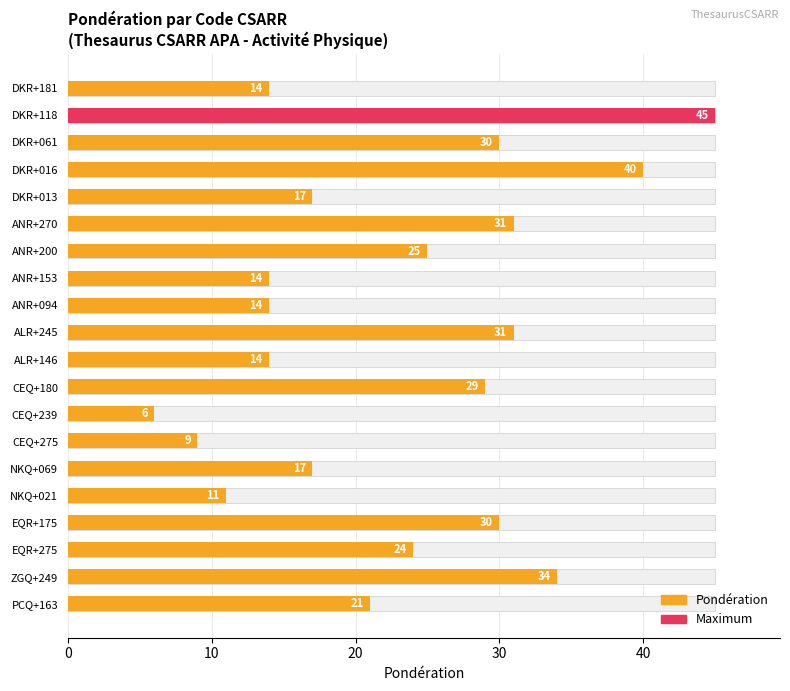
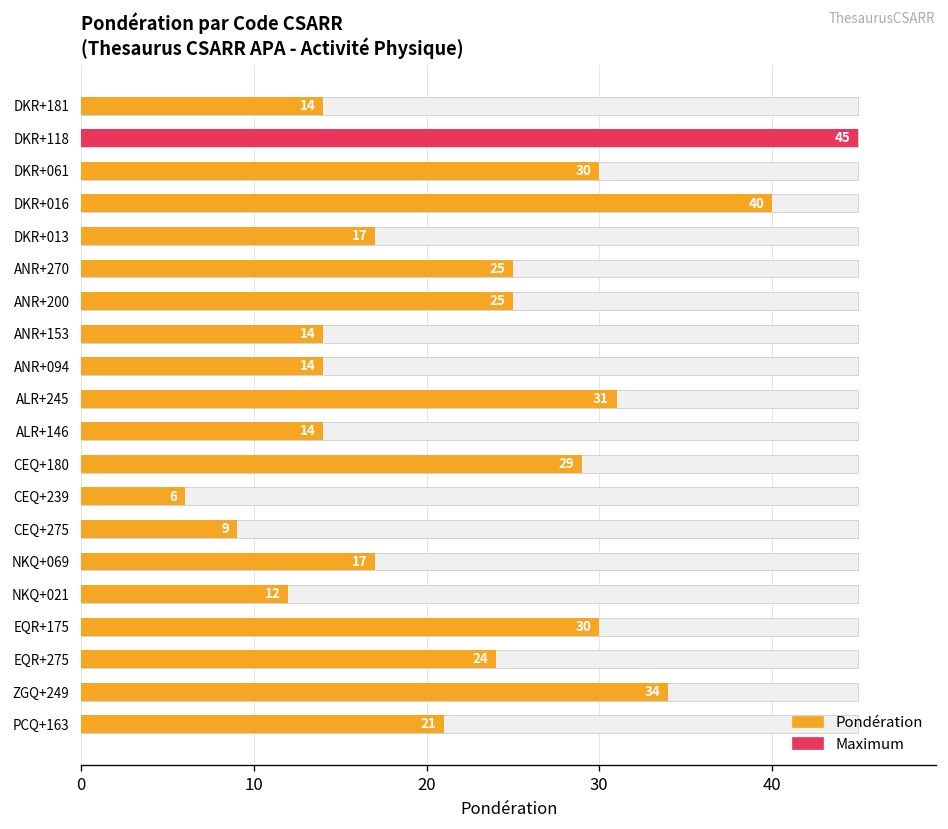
Pondération, ANR+270: 31 -> 25
Pondération, NKQ+021: 11 -> 12
